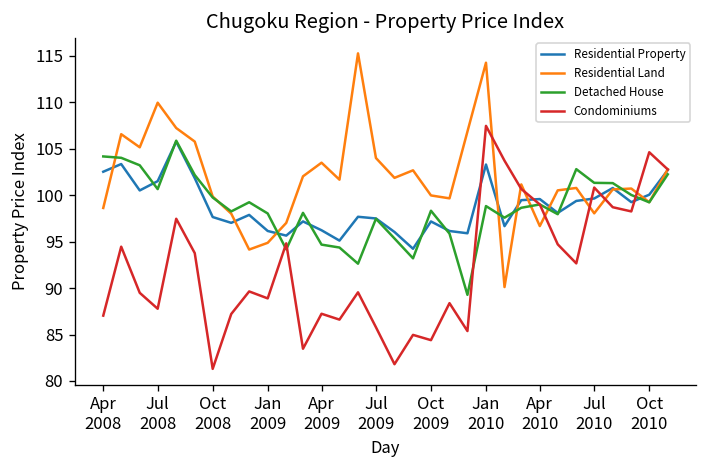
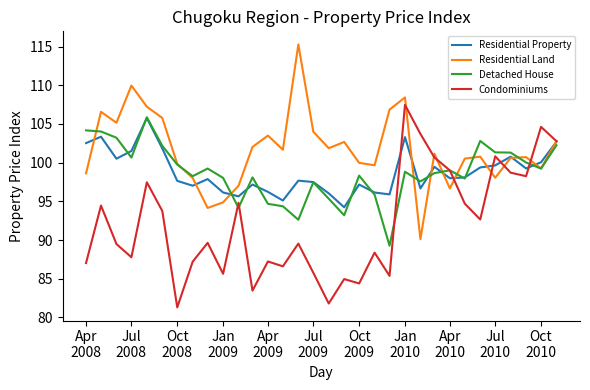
Condominiums, Jan 2009: 89 -> 86
Residential Land, Jan 2010: 114 -> 108
Residential Property, Apr 2010: 100 -> 98
